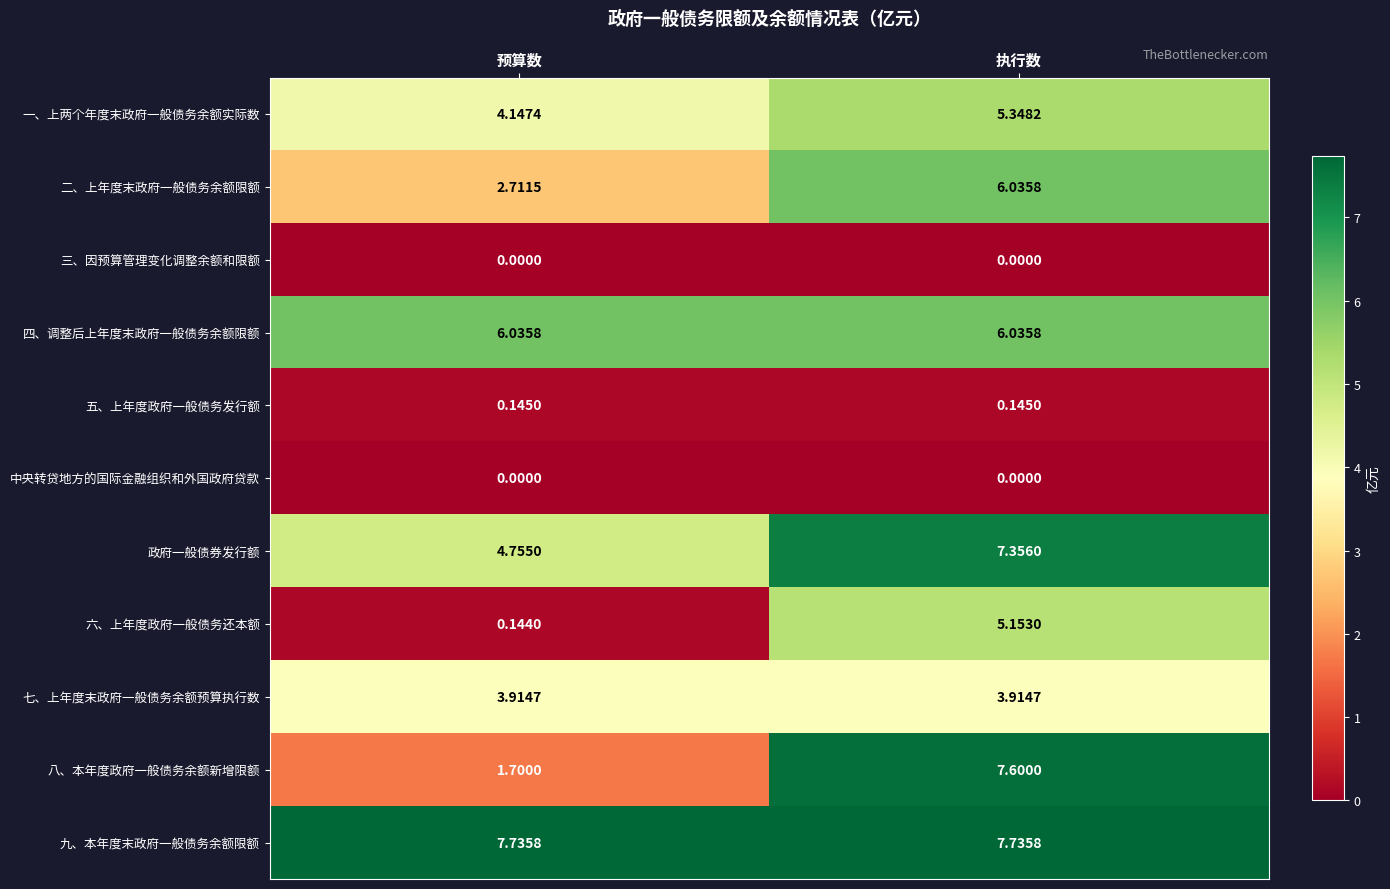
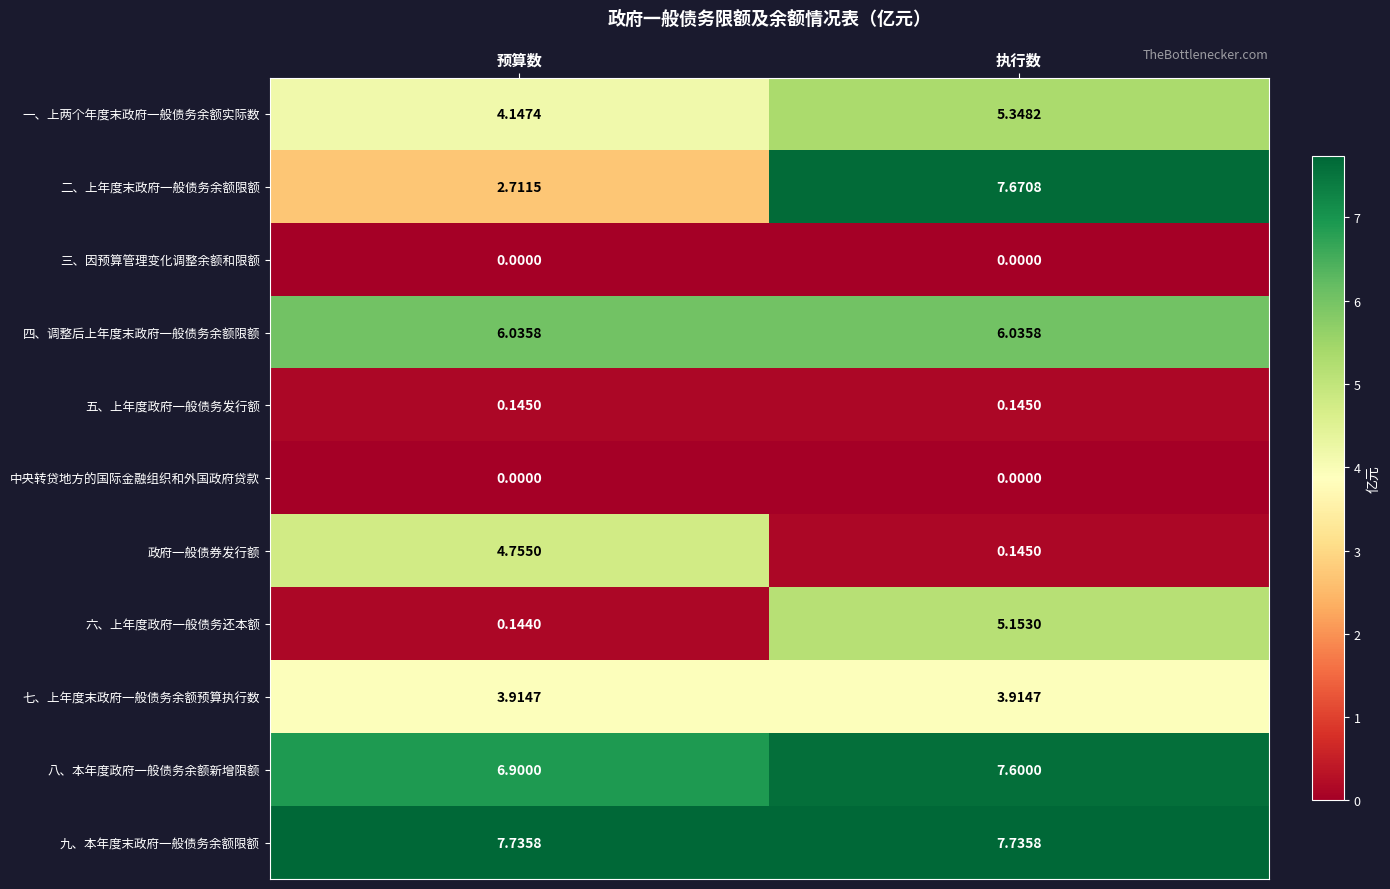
二、上年度末政府一般债务余额限额, 执行数: 6.0358 -> 7.6708
政府一般债券发行额, 执行数: 7.3560 -> 0.1450
八、本年度政府一般债务余额新增限额, 预算数: 1.7000 -> 6.9000
